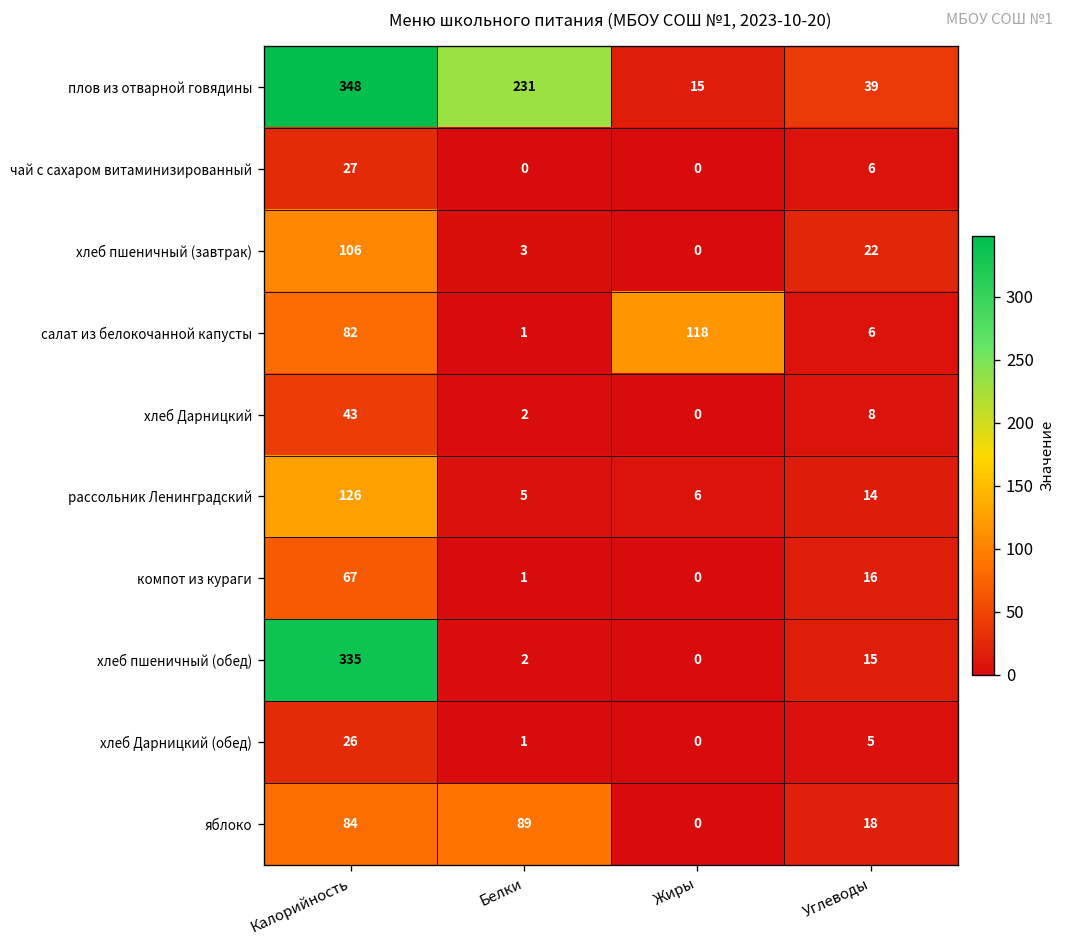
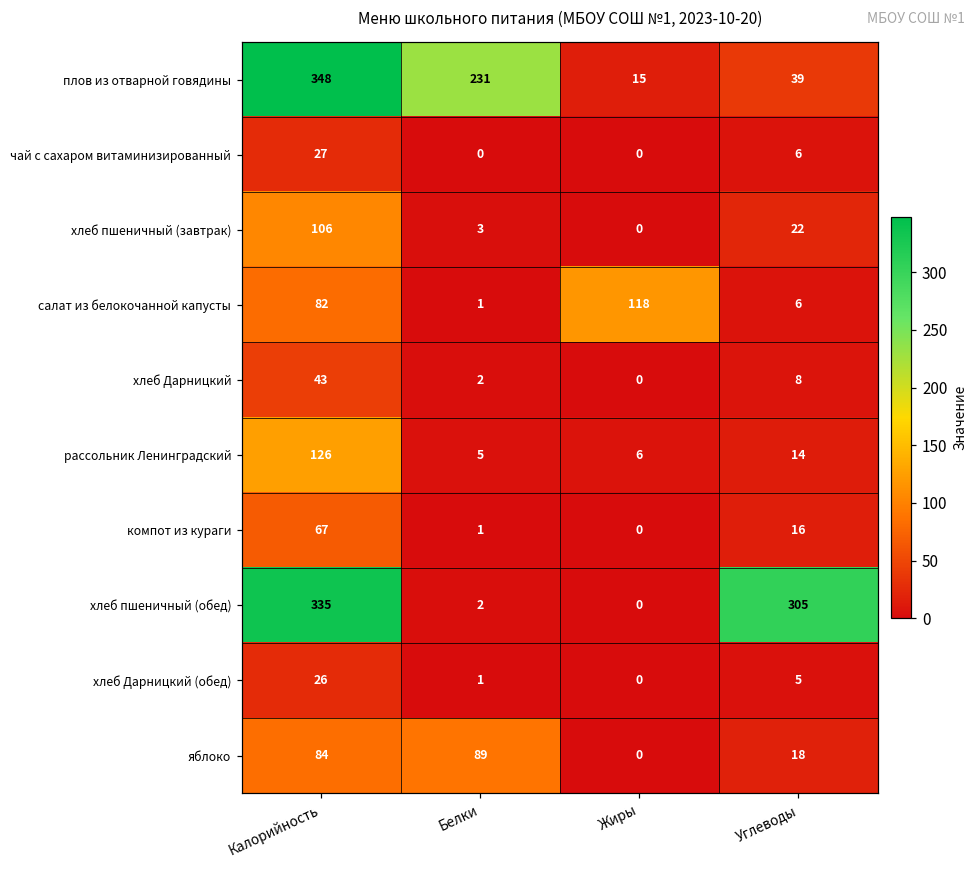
хлеб пшеничный (обед), Углеводы: 15 -> 305
